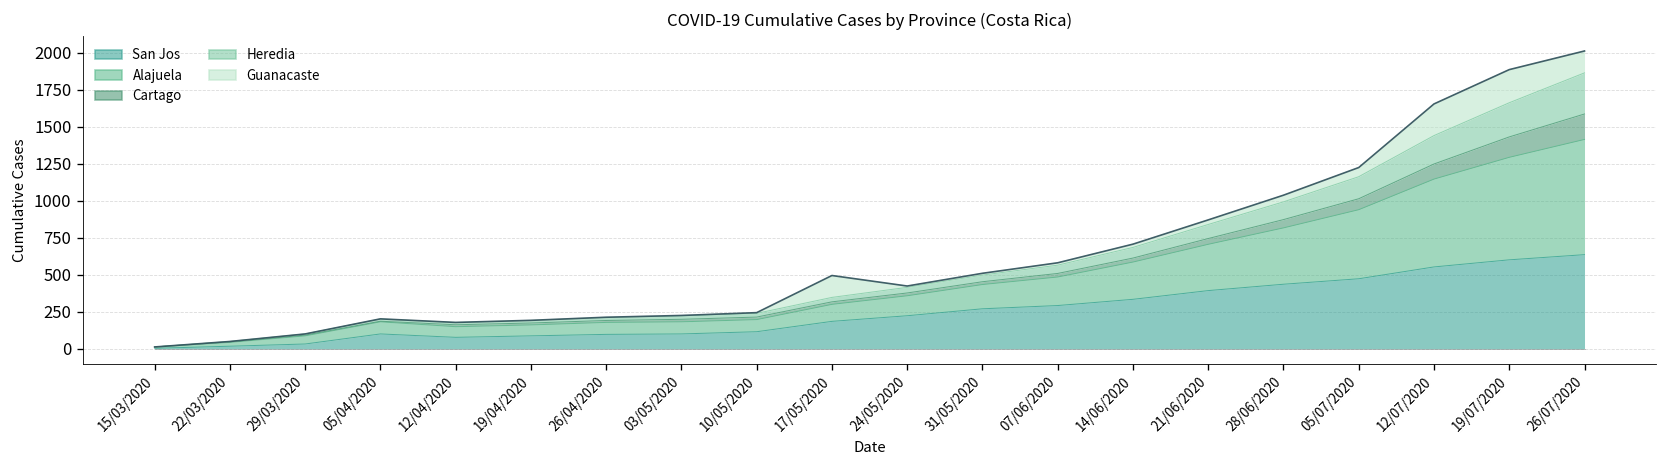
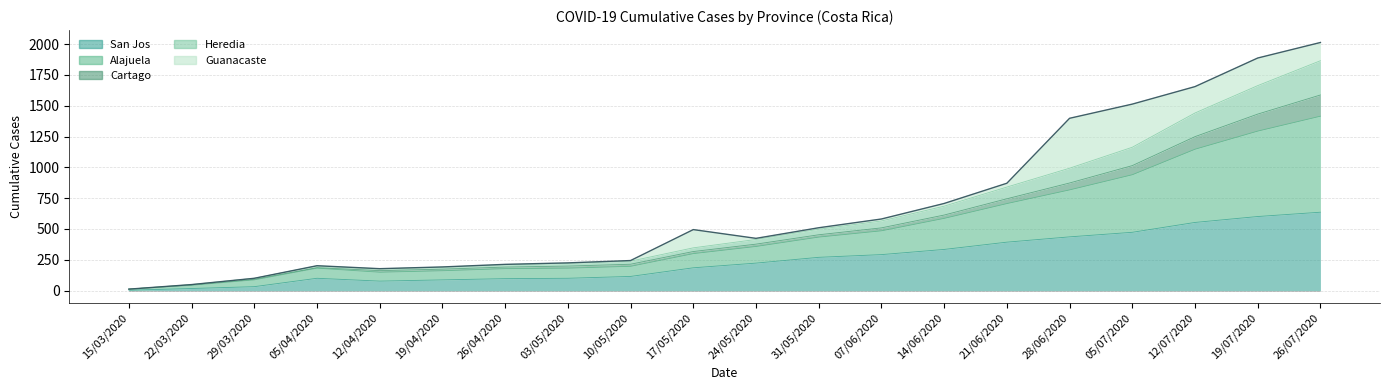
Guanacaste, 28/06/2020: 50 -> 410
Guanacaste, 05/07/2020: 60 -> 350
